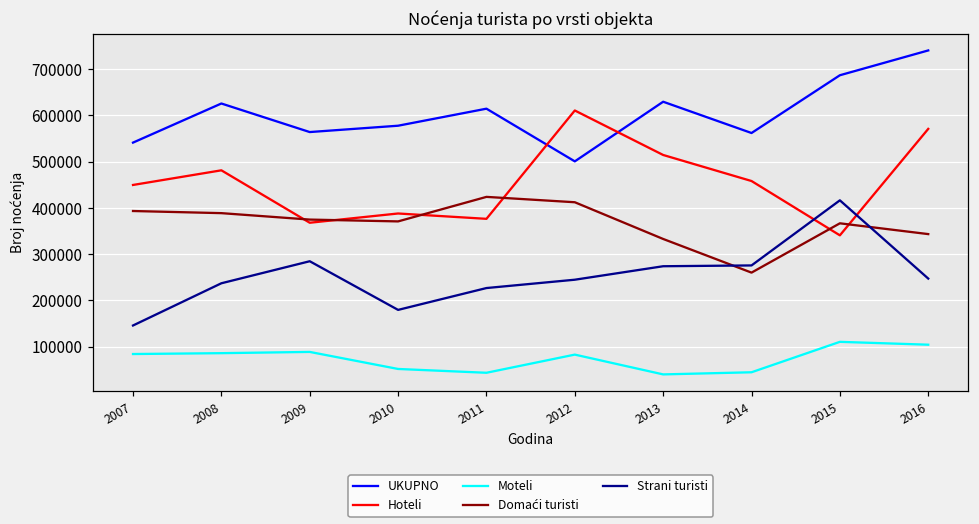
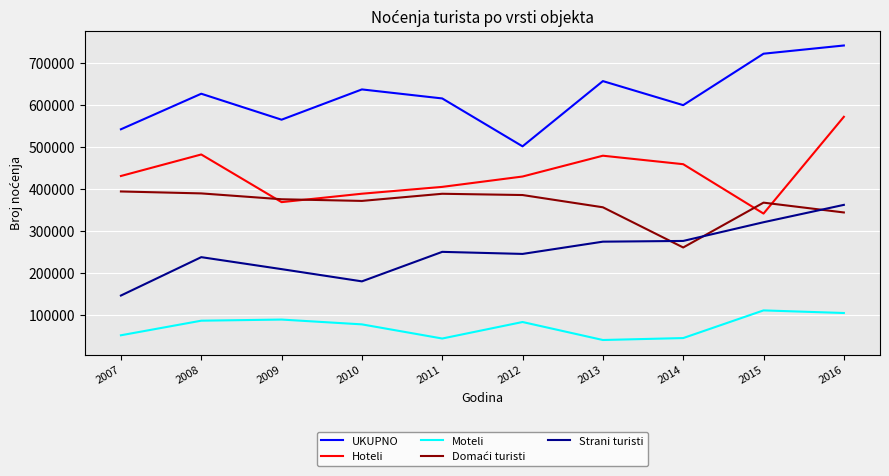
Hoteli, 2007: 450000 -> 430000
Moteli, 2007: 80000 -> 50000
Strani turisti, 2009: 280000 -> 210000
UKUPNO, 2010: 580000 -> 640000
Moteli, 2010: 50000 -> 80000
Hoteli, 2011: 380000 -> 400000
Domaći turisti, 2011: 420000 -> 390000
Strani turisti, 2011: 230000 -> 250000
Hoteli, 2012: 610000 -> 430000
Domaći turisti, 2012: 410000 -> 380000
UKUPNO, 2013: 630000 -> 660000
Hoteli, 2013: 510000 -> 480000
Domaći turisti, 2013: 330000 -> 360000
UKUPNO, 2014: 560000 -> 600000
UKUPNO, 2015: 690000 -> 720000
Strani turisti, 2015: 420000 -> 320000
Strani turisti, 2016: 250000 -> 360000
